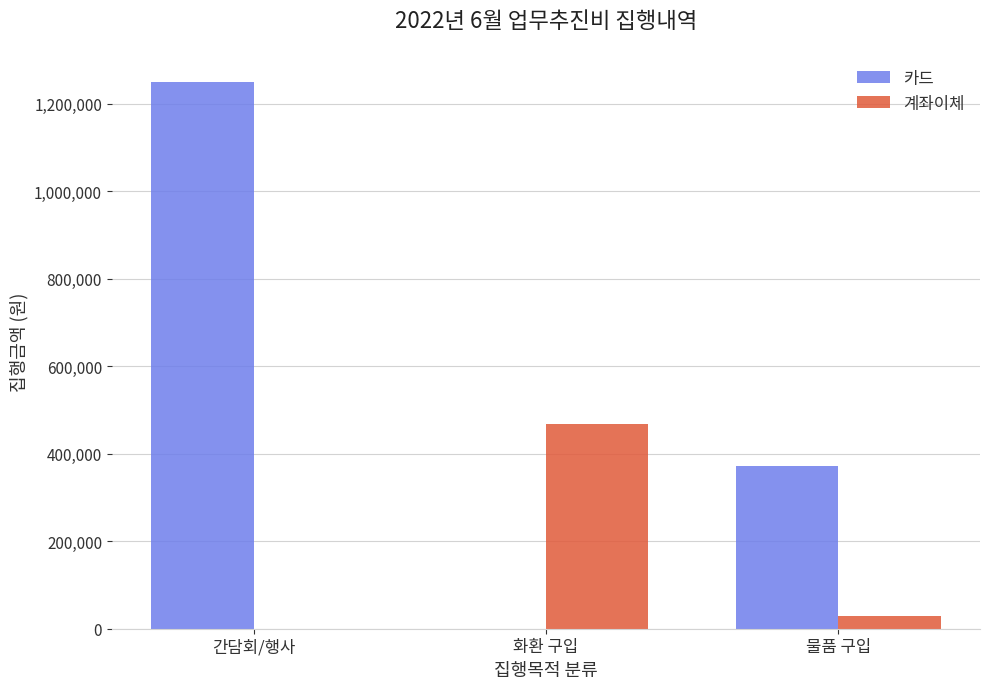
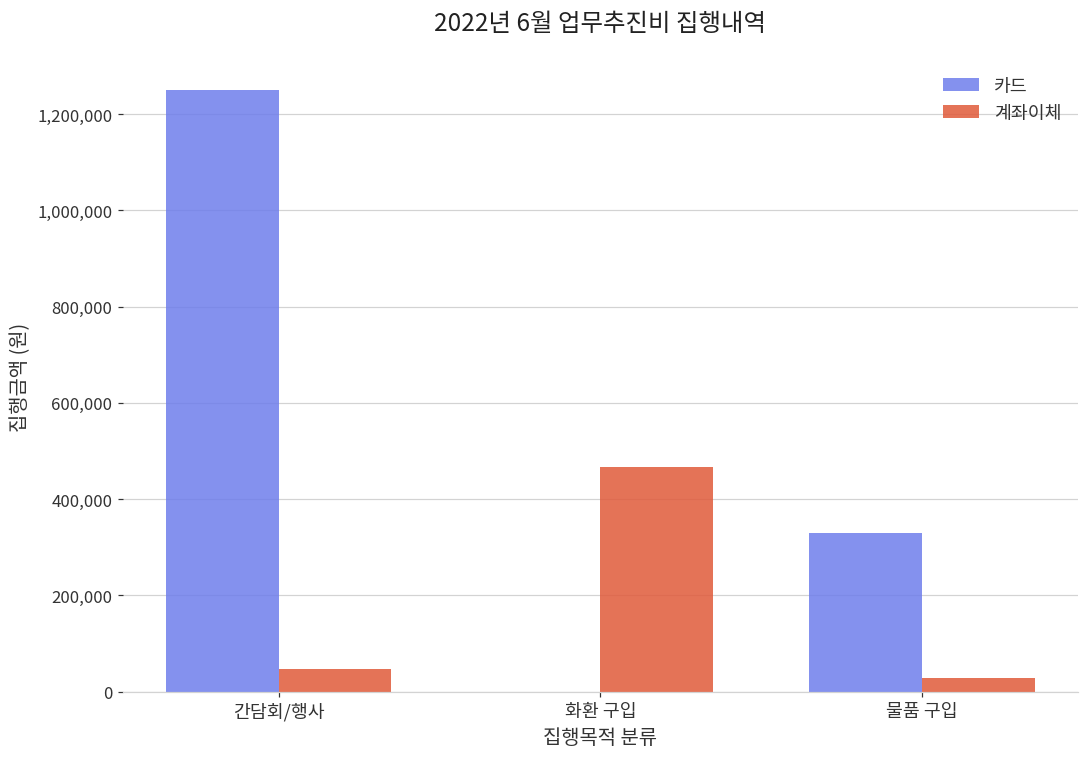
계좌이체, 간담회/행사: 0 -> 50,000
카드, 물품 구입: 370,000 -> 330,000
